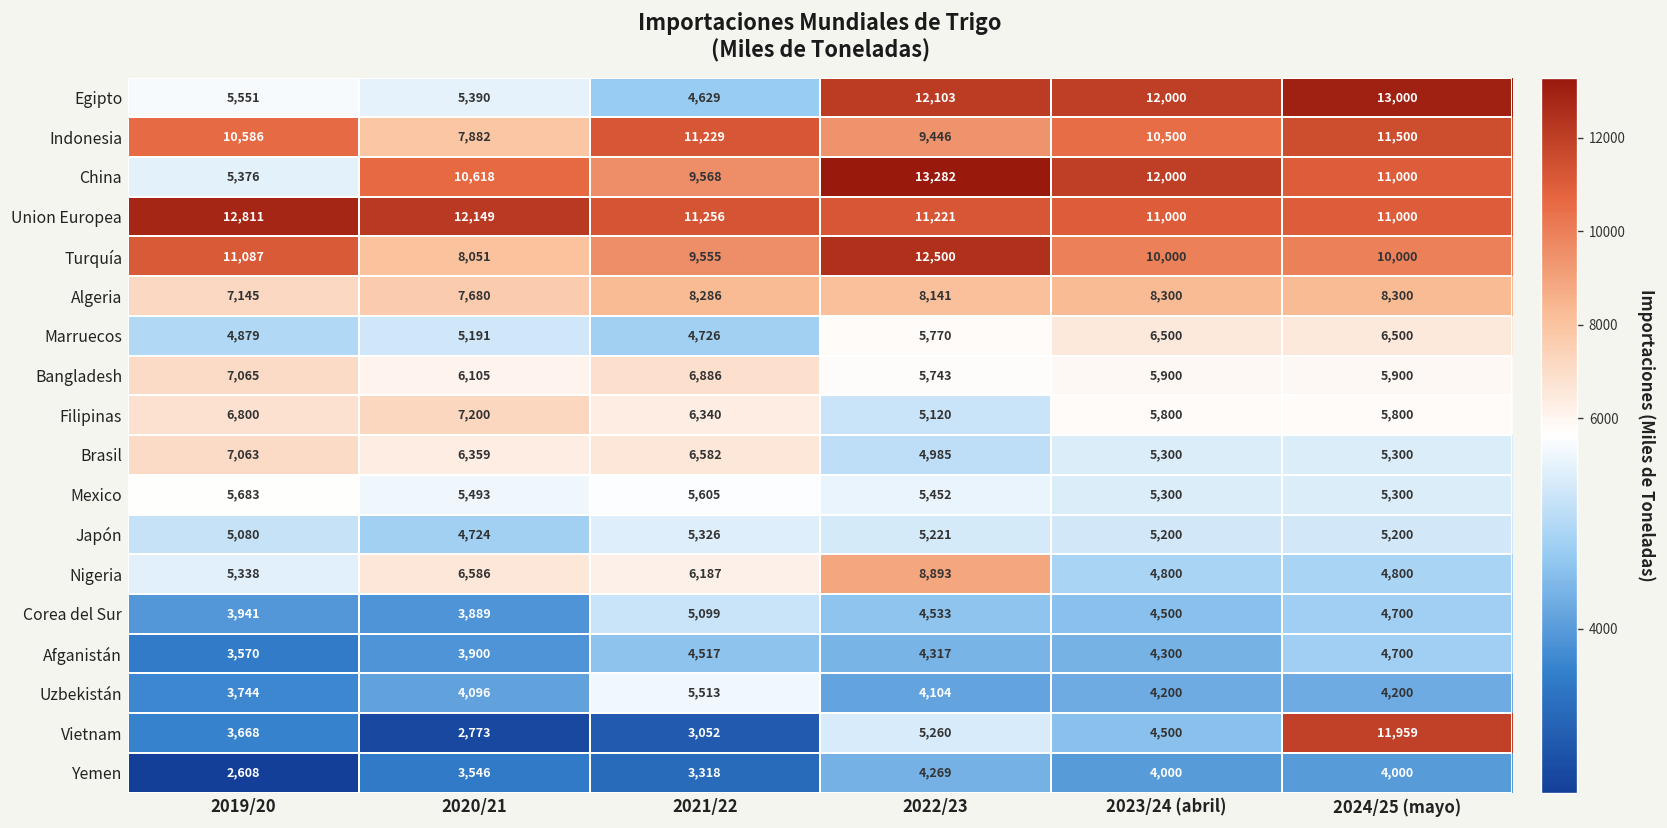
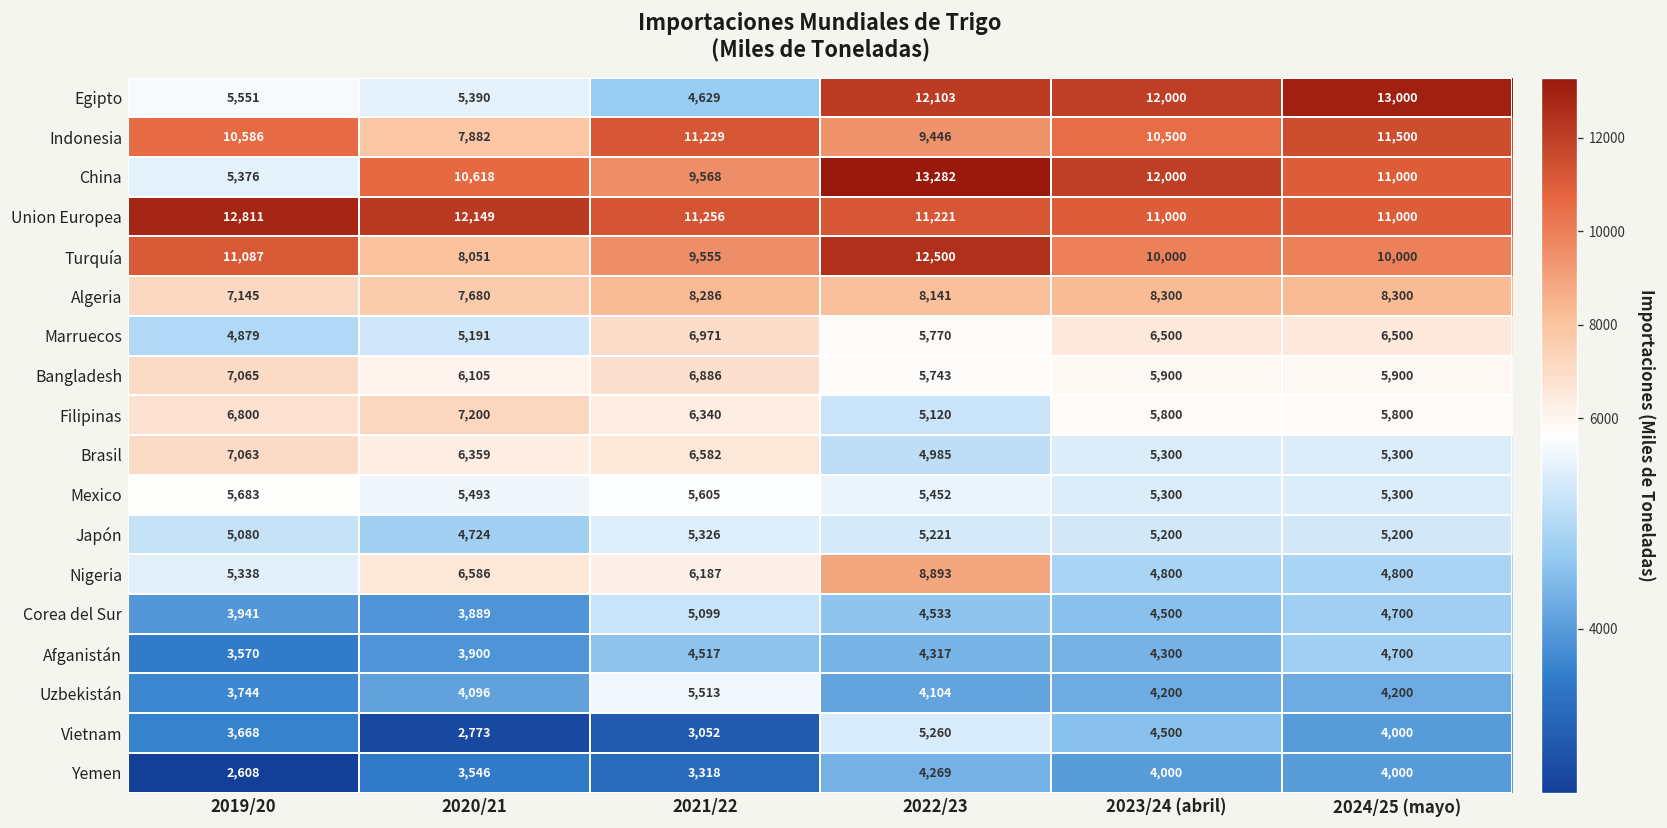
Marruecos, 2021/22: 4,726 -> 6,971
Vietnam, 2024/25 (mayo): 11,959 -> 4,000
